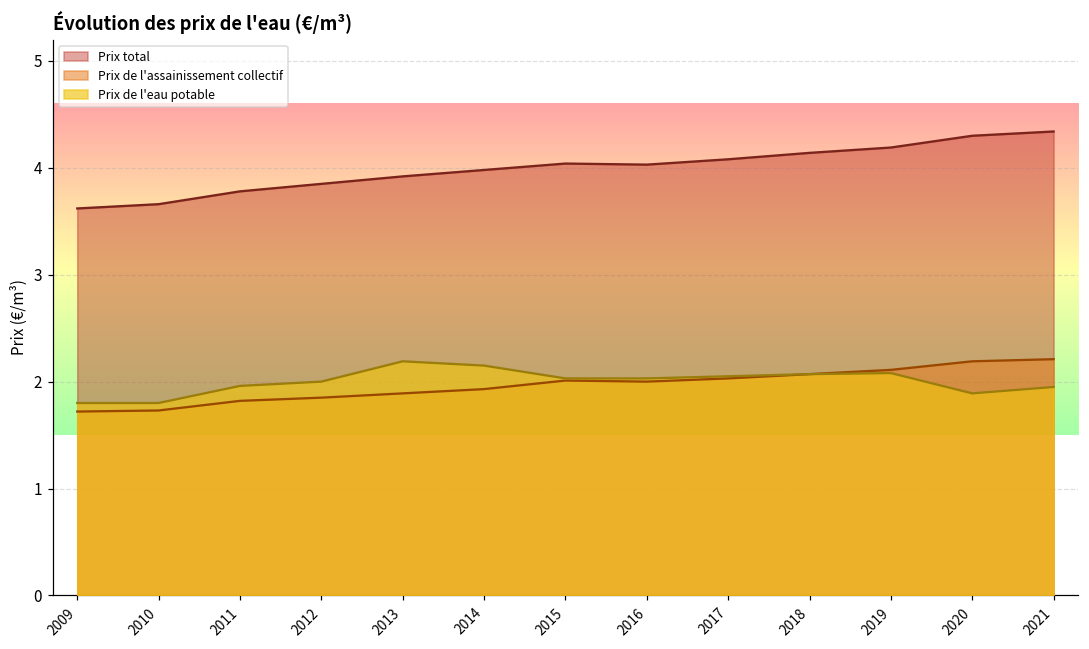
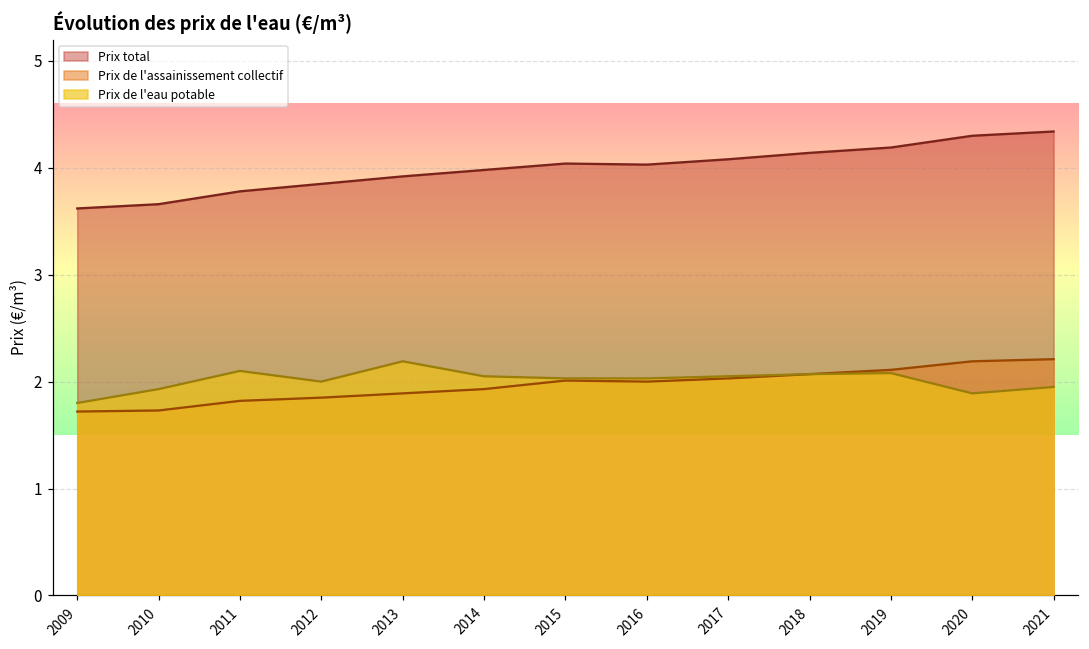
Prix de l'eau potable, 2010: 1.8 -> 1.9
Prix de l'eau potable, 2011: 2.0 -> 2.1
Prix de l'eau potable, 2014: 2.2 -> 2.1
